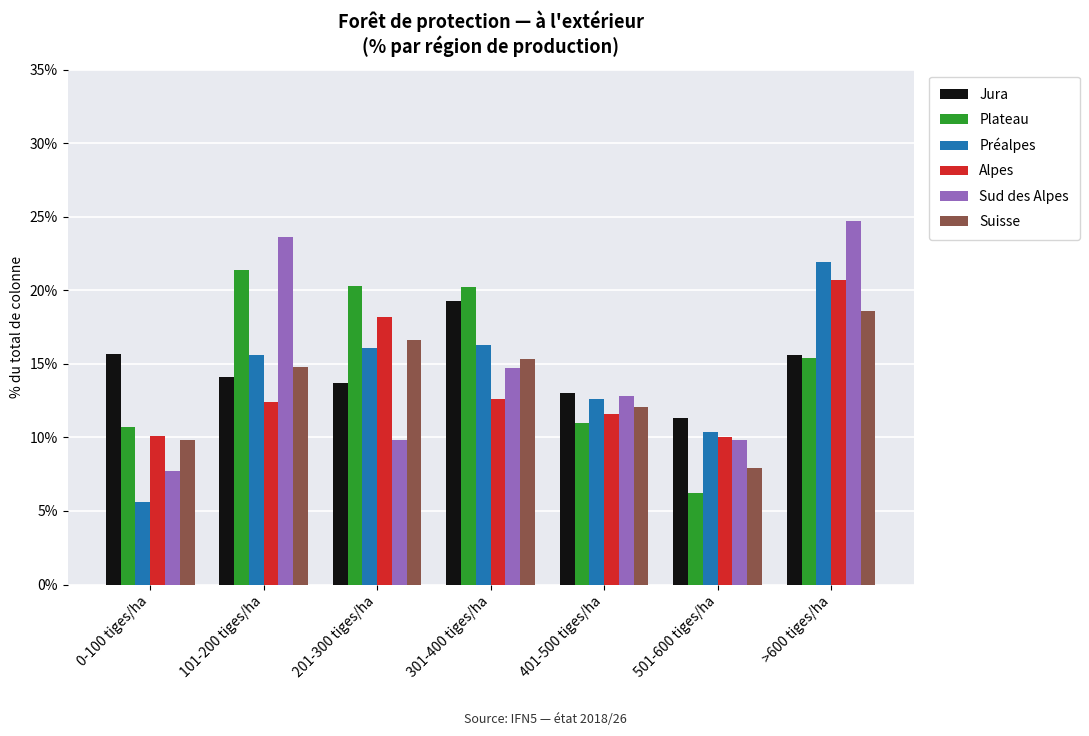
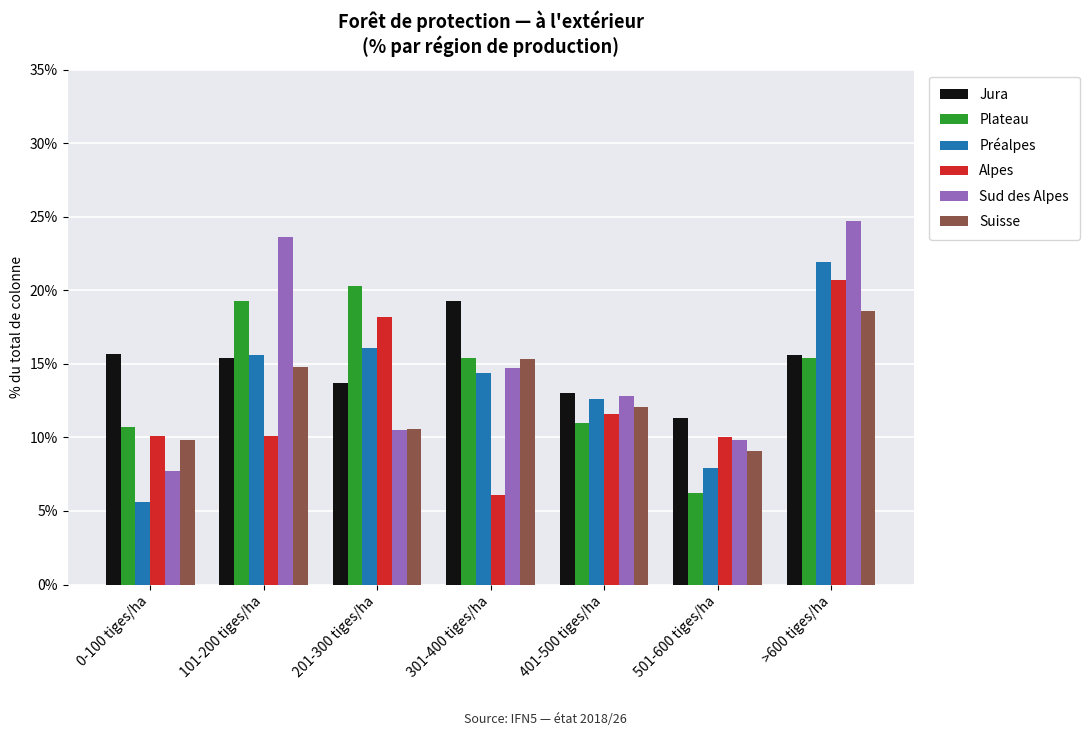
Jura, 101-200 tiges/ha: 14.1% -> 15.4%
Plateau, 101-200 tiges/ha: 21.4% -> 19.3%
Alpes, 101-200 tiges/ha: 12.4% -> 10.1%
Sud des Alpes, 201-300 tiges/ha: 9.8% -> 10.5%
Suisse, 201-300 tiges/ha: 16.6% -> 10.6%
Plateau, 301-400 tiges/ha: 20.2% -> 15.4%
Préalpes, 301-400 tiges/ha: 16.3% -> 14.4%
Alpes, 301-400 tiges/ha: 12.6% -> 6.1%
Préalpes, 501-600 tiges/ha: 10.4% -> 7.9%
Suisse, 501-600 tiges/ha: 7.9% -> 9.1%
